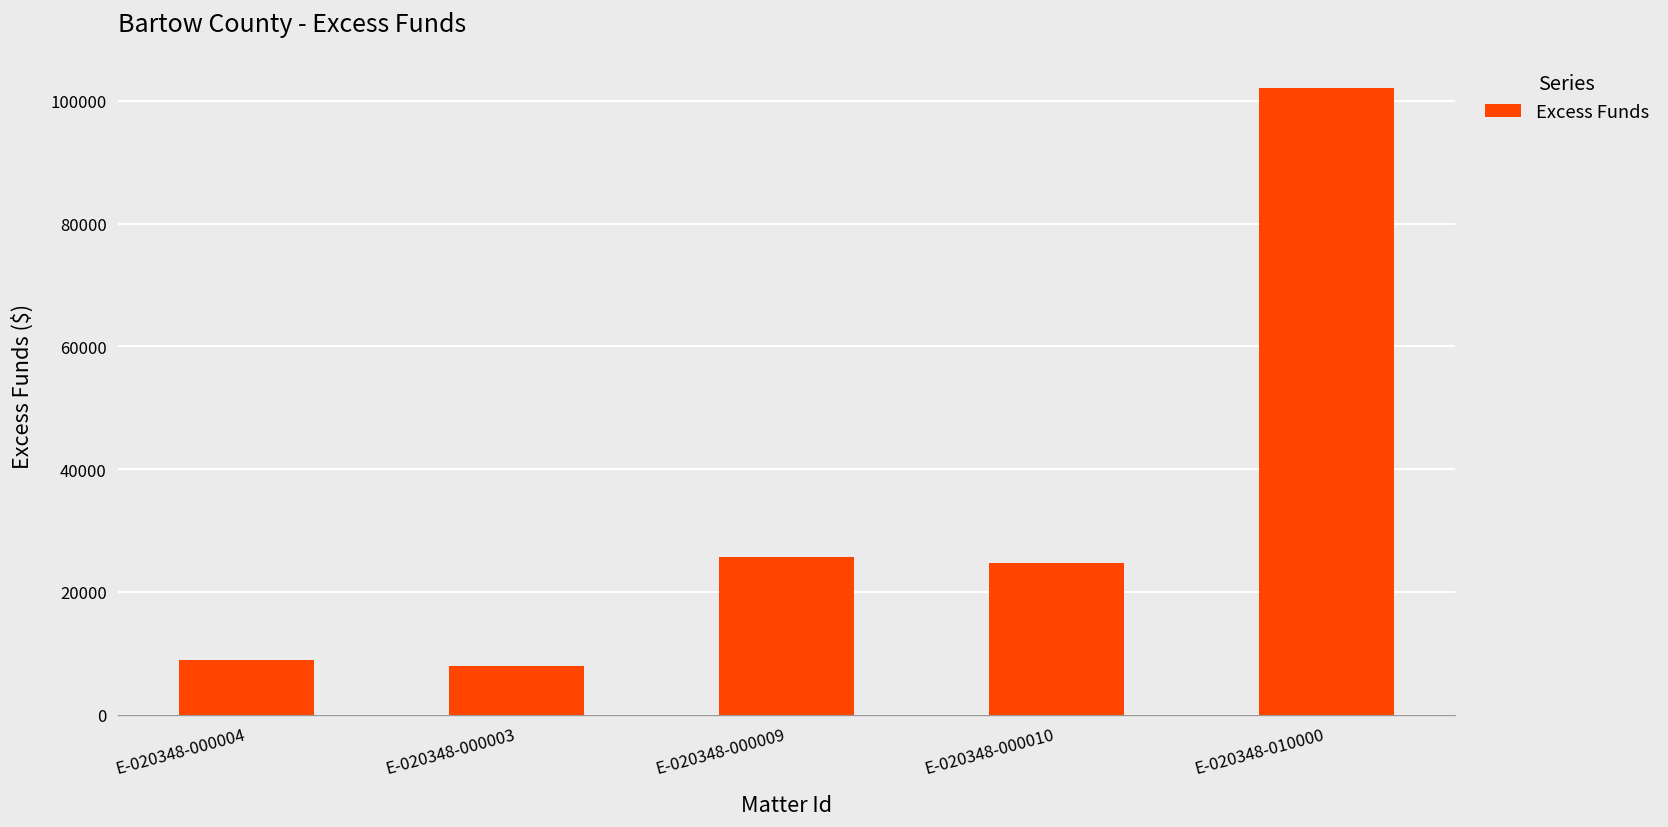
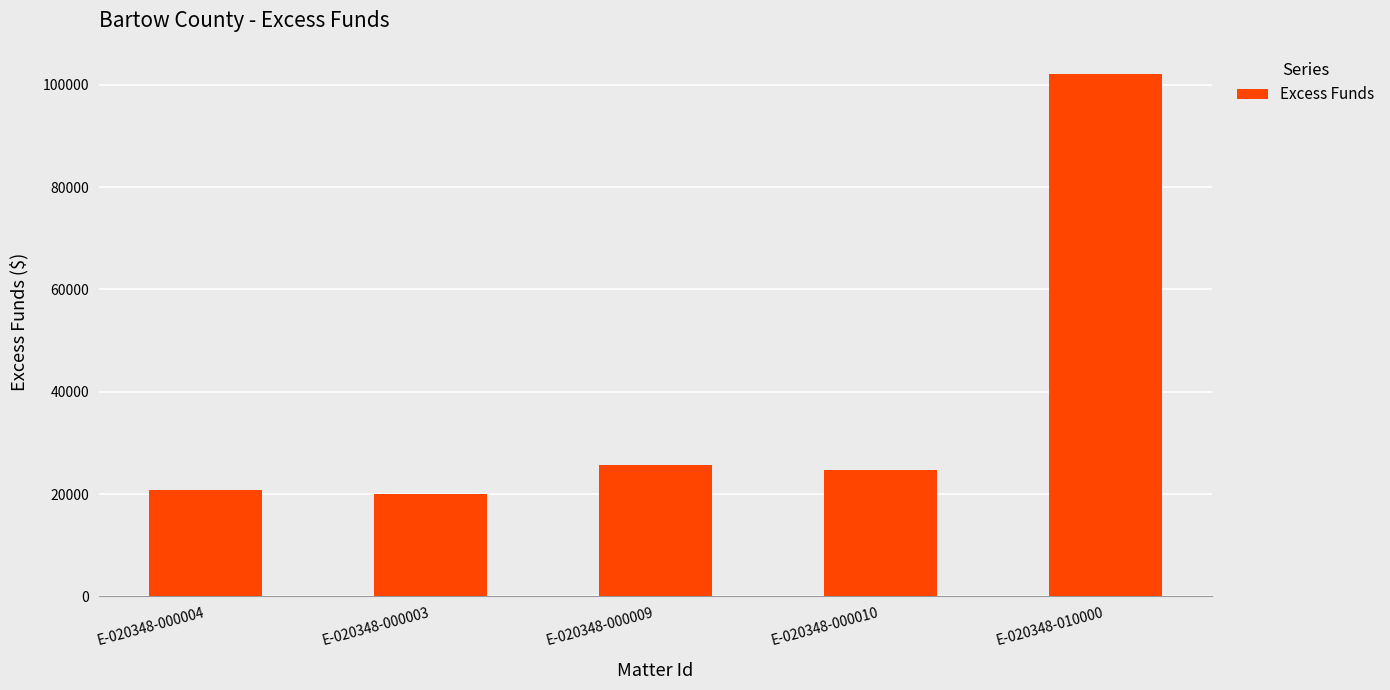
E-020348-000004: 9000 -> 21000
E-020348-000003: 8000 -> 20000
